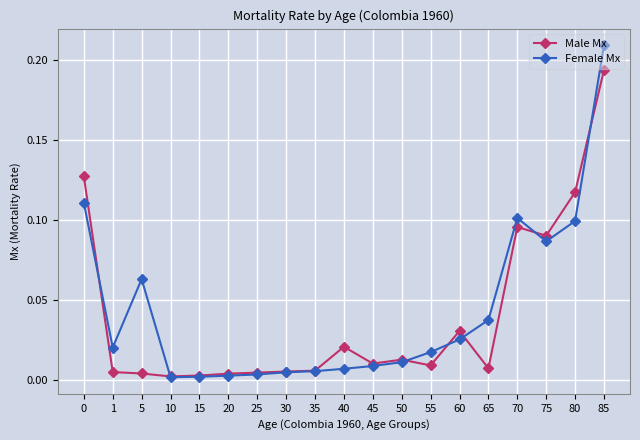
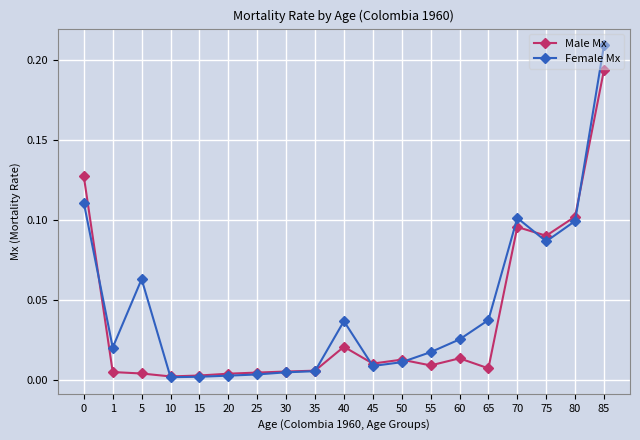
Female Mx, 40: 0.007 -> 0.037
Male Mx, 60: 0.030 -> 0.013
Male Mx, 80: 0.117 -> 0.102
